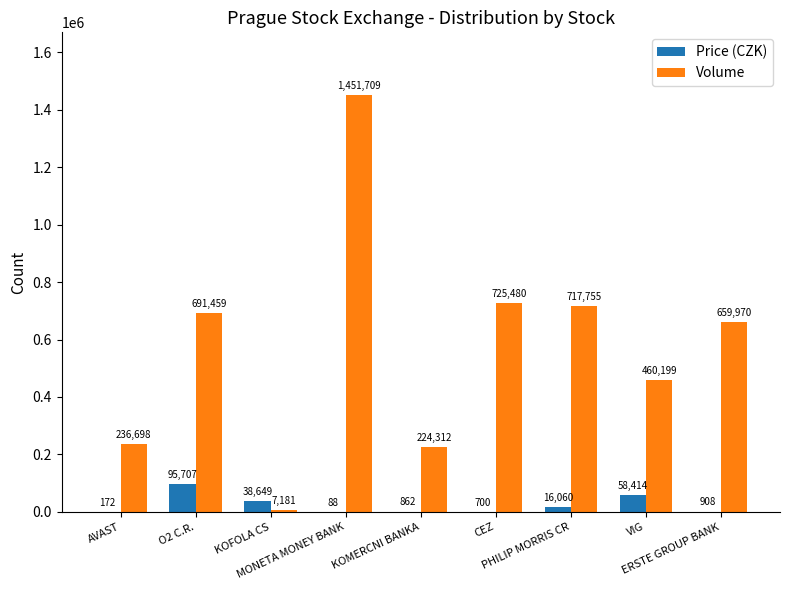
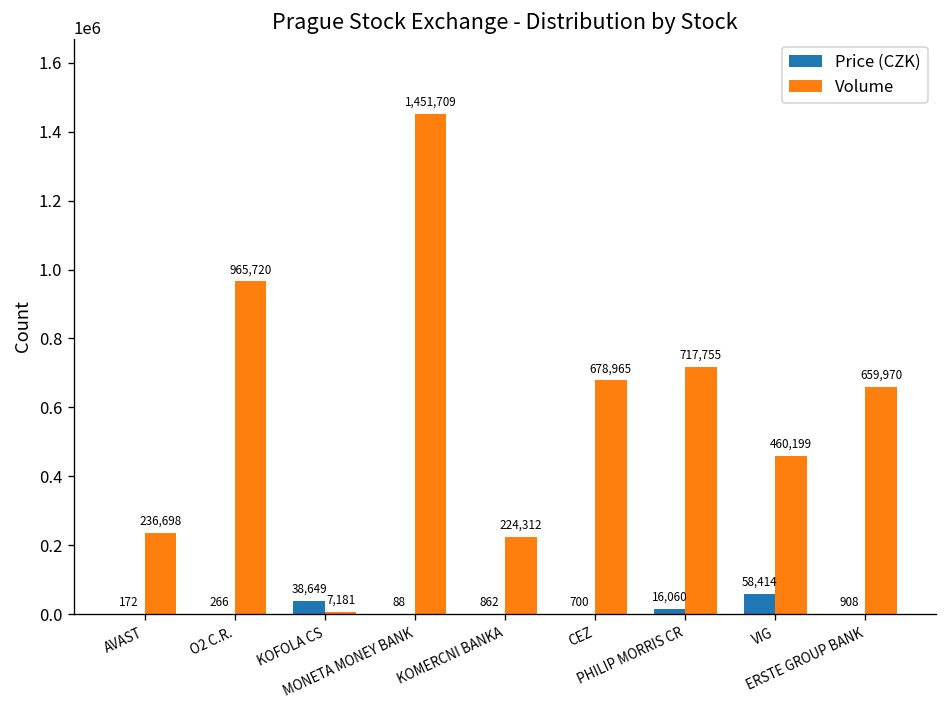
Price (CZK), O2 C.R.: 95,707 -> 266
Volume, O2 C.R.: 691,459 -> 965,720
Volume, CEZ: 725,480 -> 678,965
